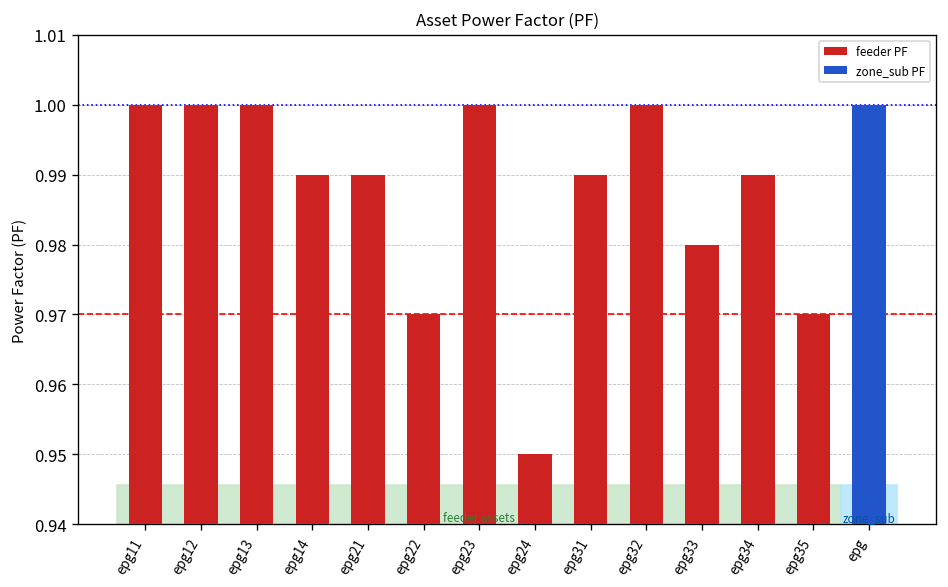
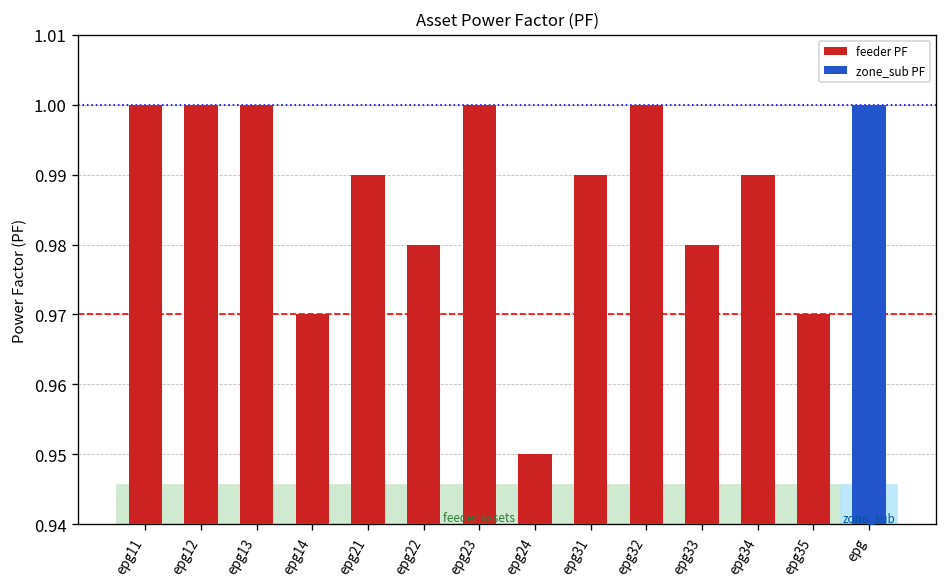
feeder PF, epg14: 0.99 -> 0.97
feeder PF, epg22: 0.97 -> 0.98
